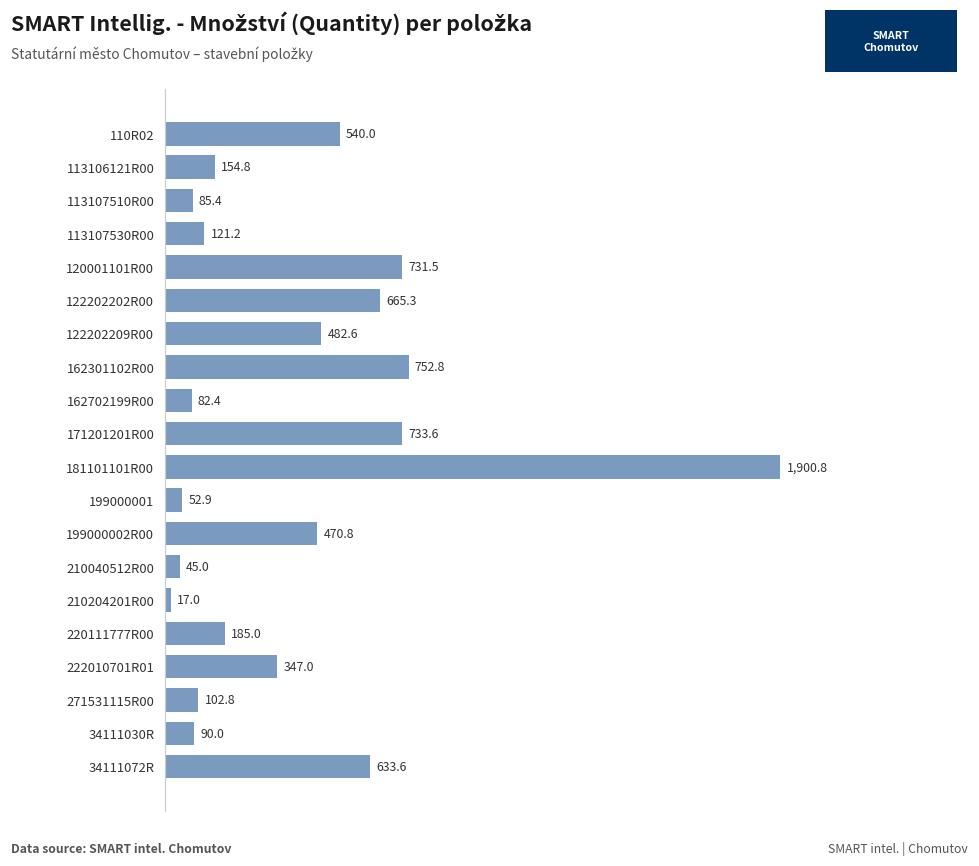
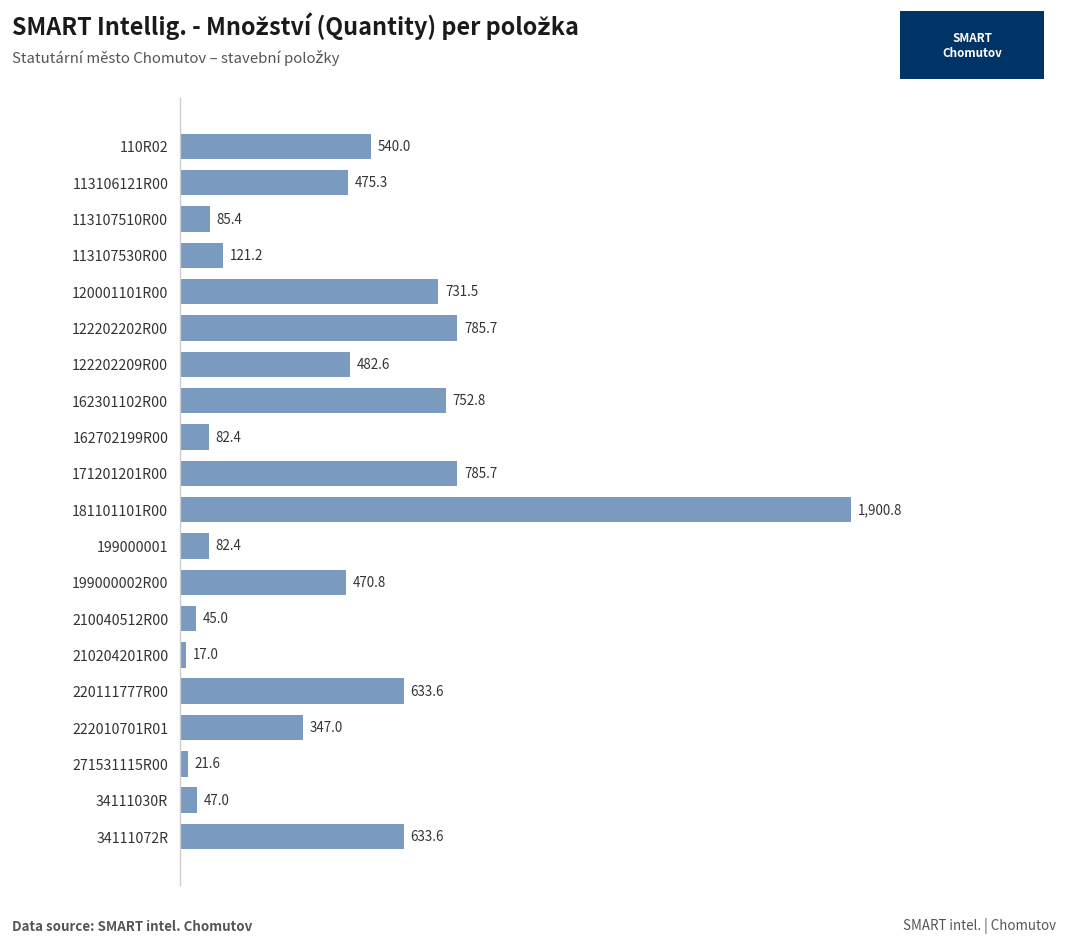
113106121R00: 154.8 -> 475.3
122202202R00: 665.3 -> 785.7
171201201R00: 733.6 -> 785.7
199000001: 52.9 -> 82.4
220111777R00: 185.0 -> 633.6
271531115R00: 102.8 -> 21.6
34111030R: 90.0 -> 47.0
